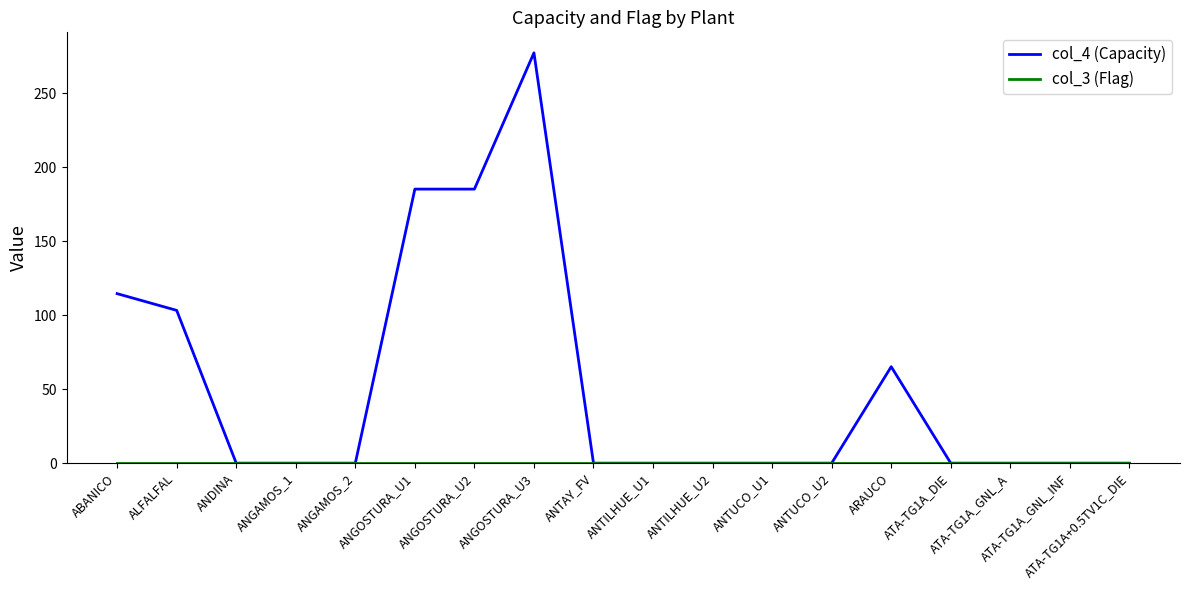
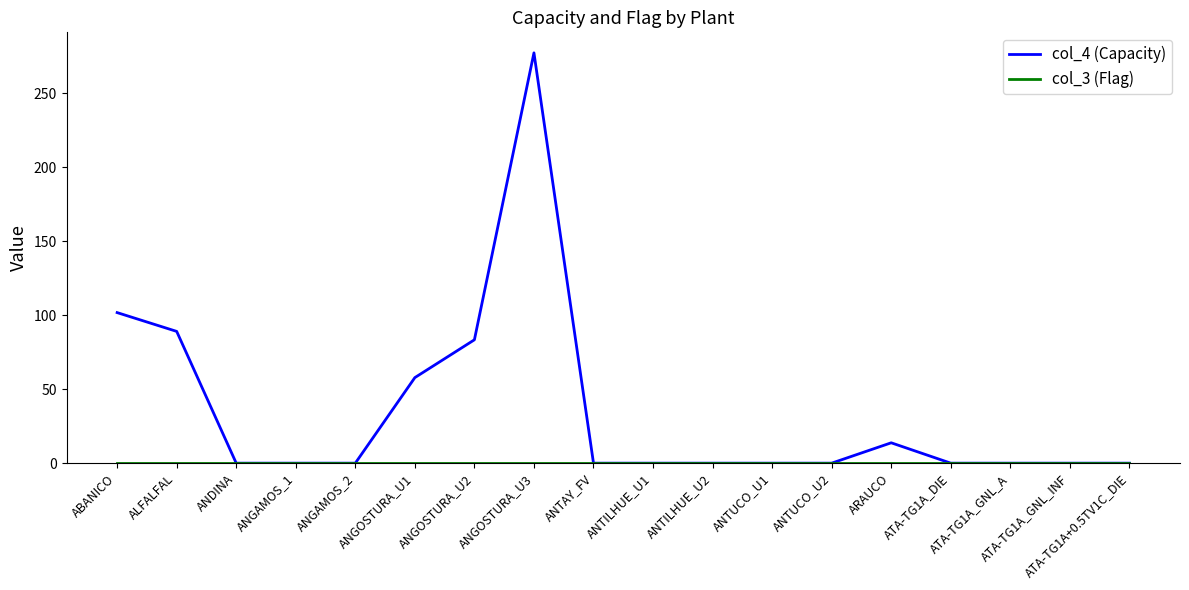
col_4 (Capacity), ABANICO: 115 -> 102
col_4 (Capacity), ALFALFAL: 103 -> 89
col_4 (Capacity), ANGOSTURA_U1: 185 -> 58
col_4 (Capacity), ANGOSTURA_U2: 185 -> 83
col_4 (Capacity), ARAUCO: 65 -> 14
